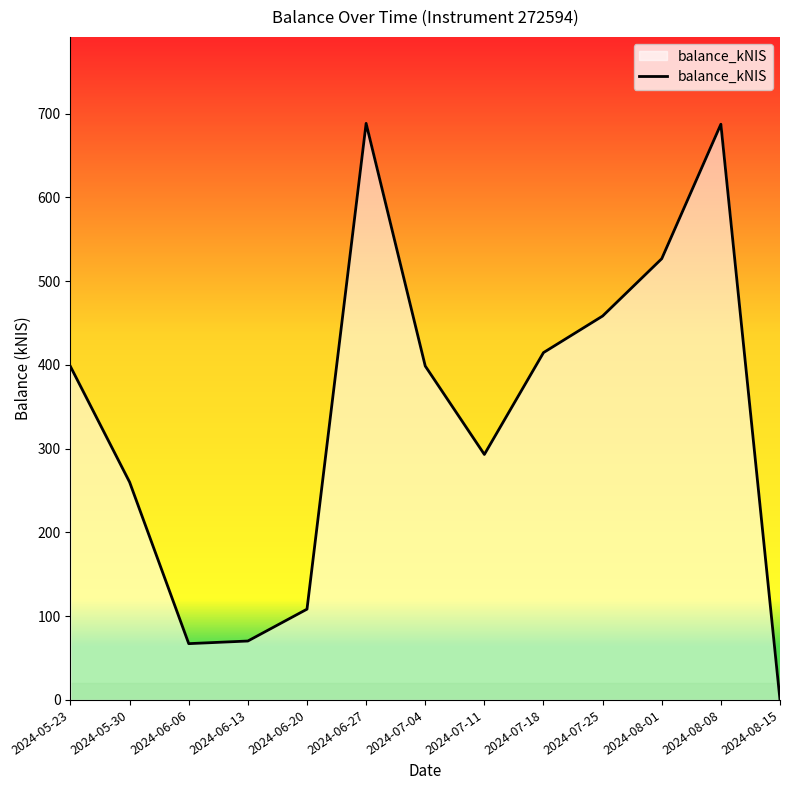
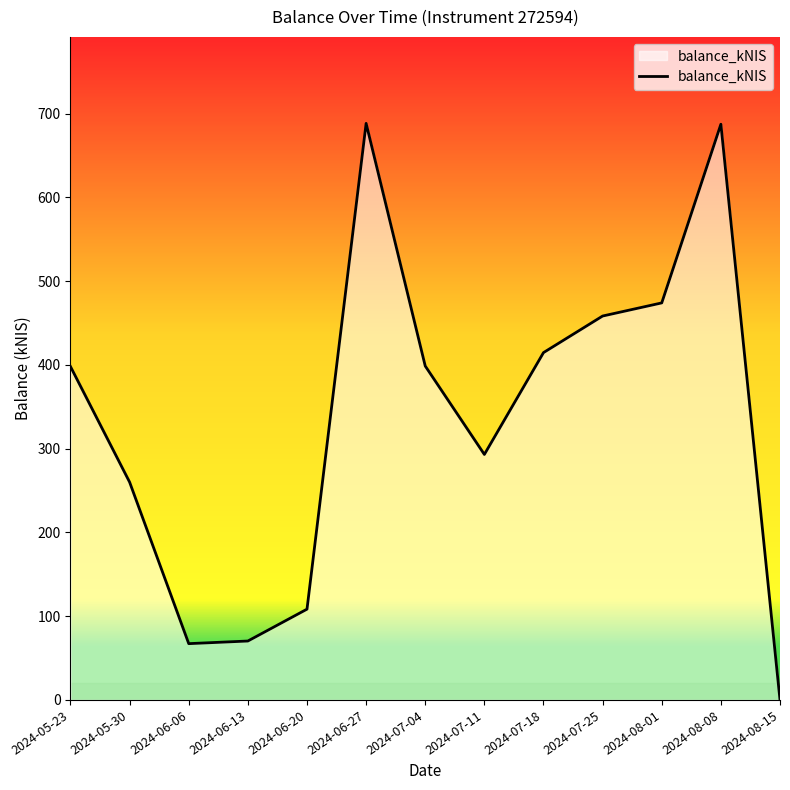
2024-08-01: 530 -> 470
